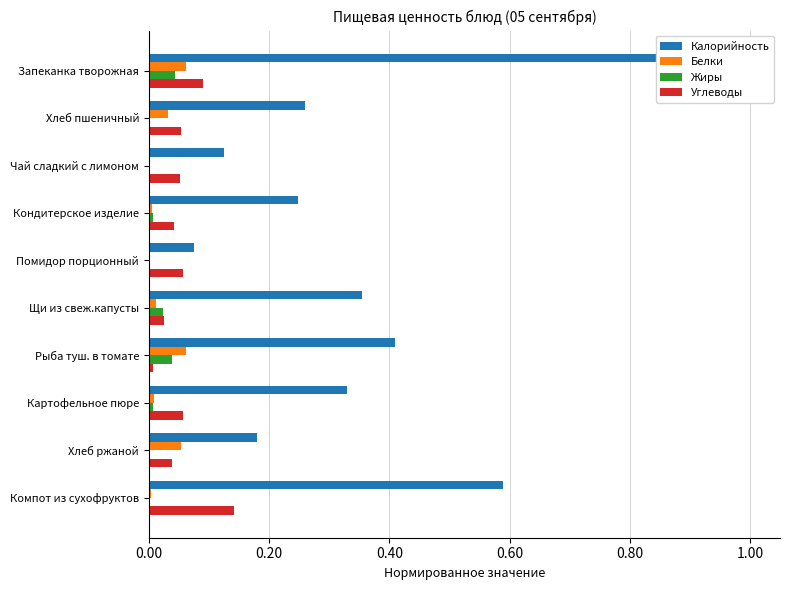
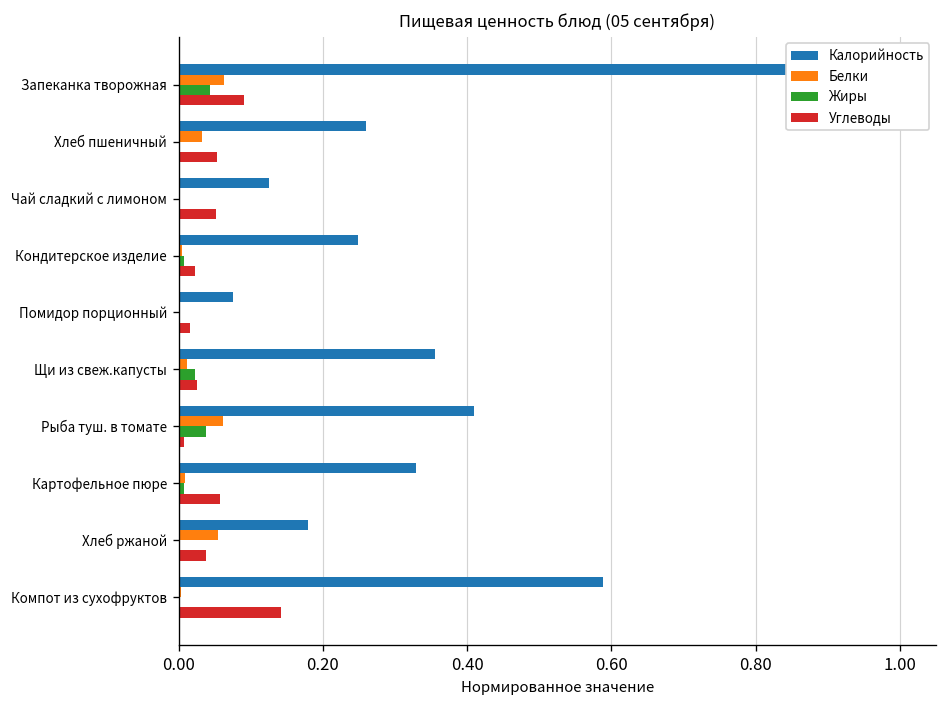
Углеводы, Кондитерское изделие: 0.04 -> 0.02
Углеводы, Помидор порционный: 0.06 -> 0.02
